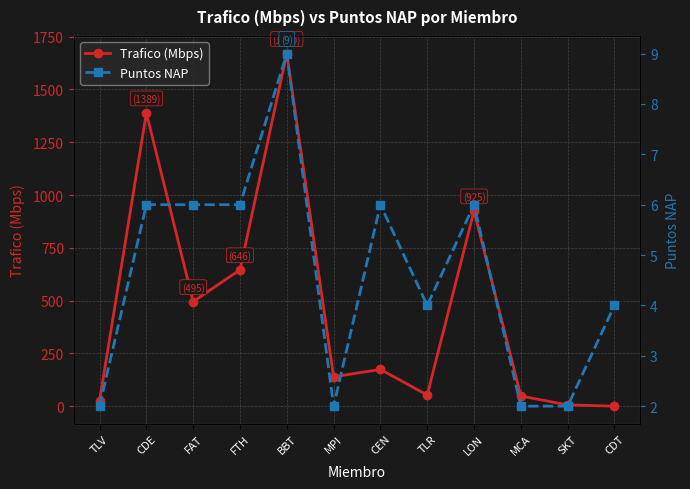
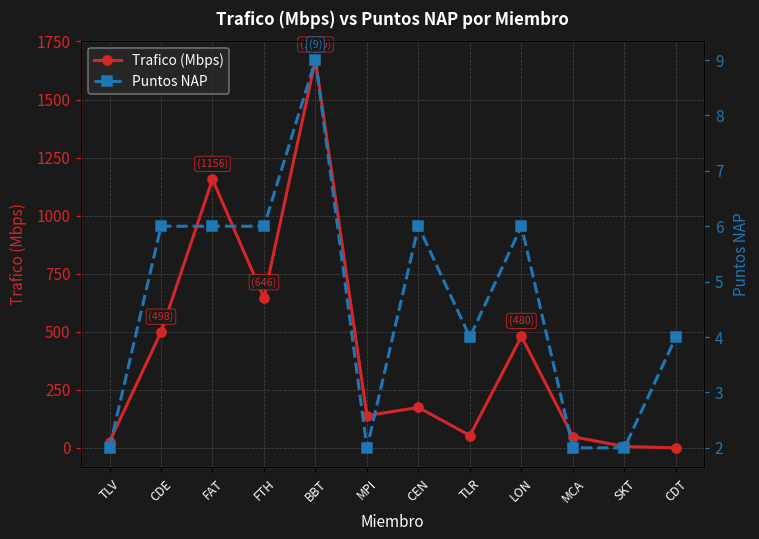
Trafico (Mbps), CDE: (1389) -> (498)
Trafico (Mbps), FAT: (495) -> (1156)
Trafico (Mbps), LON: (925) -> (480)
